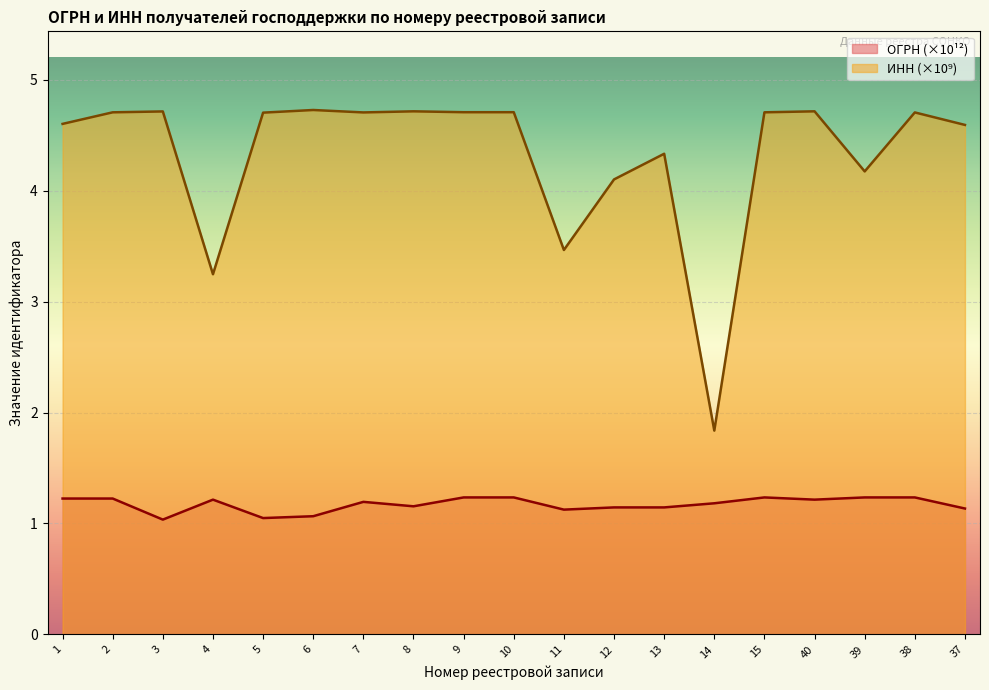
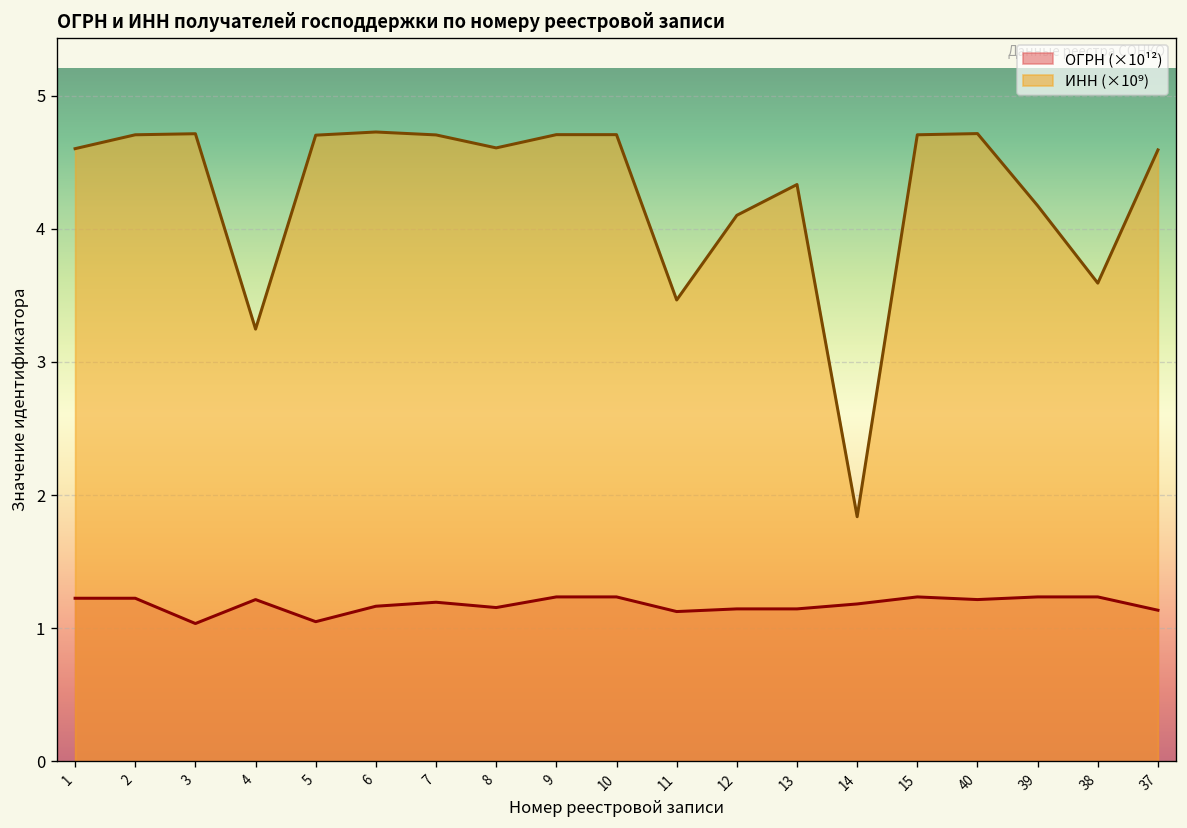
ОГРН (×10¹²), 6: 1.07 -> 1.16
ИНН (×10⁹), 8: 4.72 -> 4.61
ИНН (×10⁹), 38: 4.71 -> 3.59
